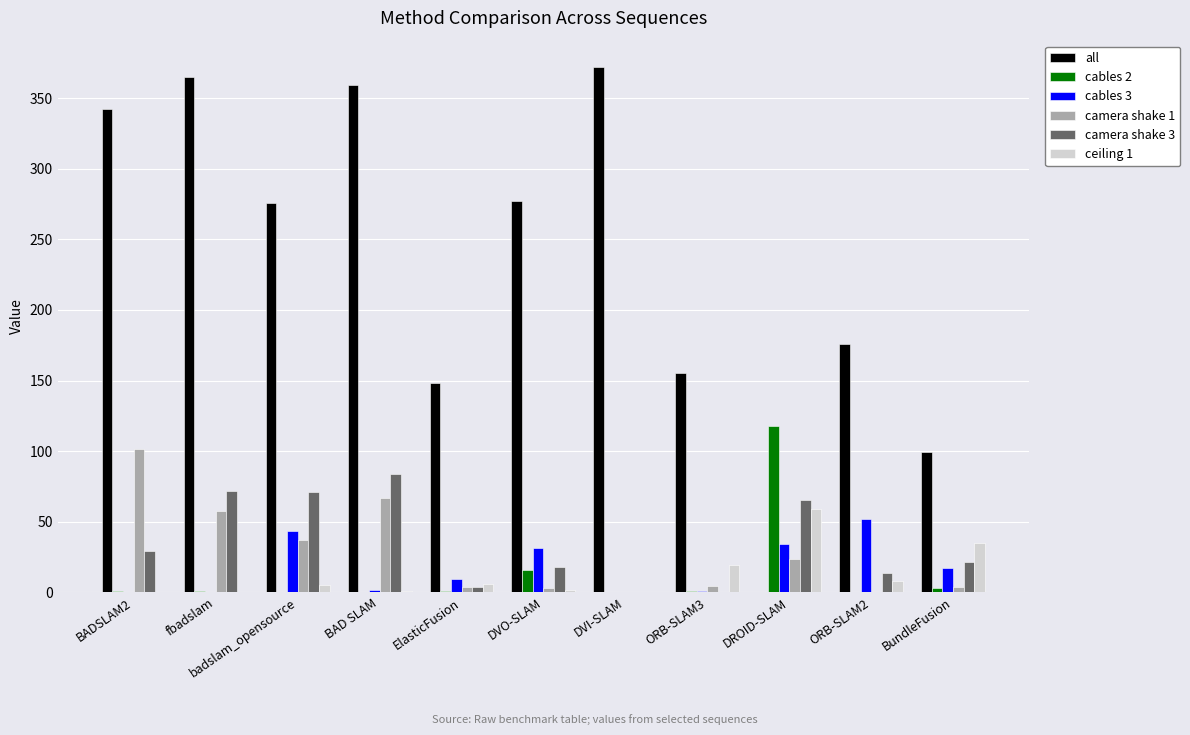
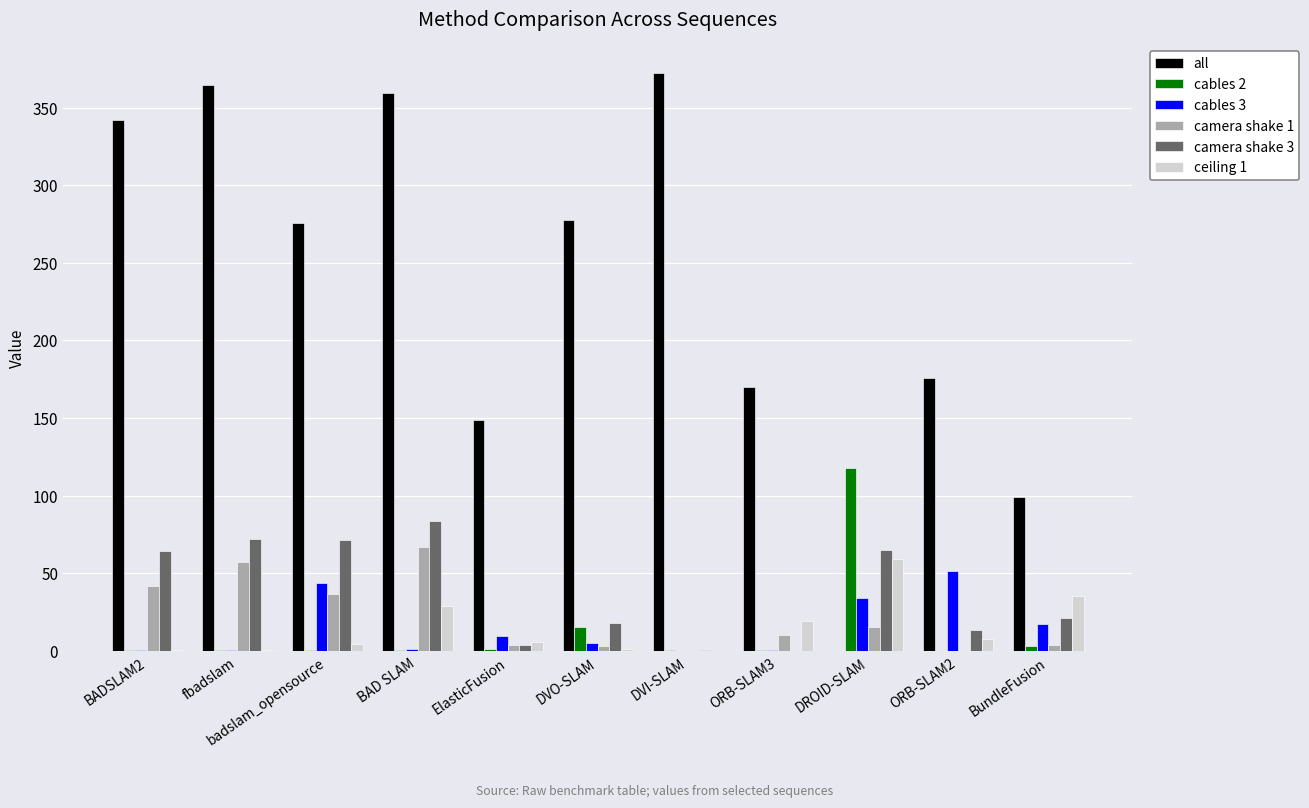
camera shake 1, BADSLAM2: 102 -> 42
camera shake 3, BADSLAM2: 29 -> 64
ceiling 1, BAD SLAM: 1 -> 29
cables 3, DVO-SLAM: 32 -> 5
all, ORB-SLAM3: 155 -> 170
camera shake 1, ORB-SLAM3: 4 -> 10
camera shake 1, DROID-SLAM: 23 -> 15
